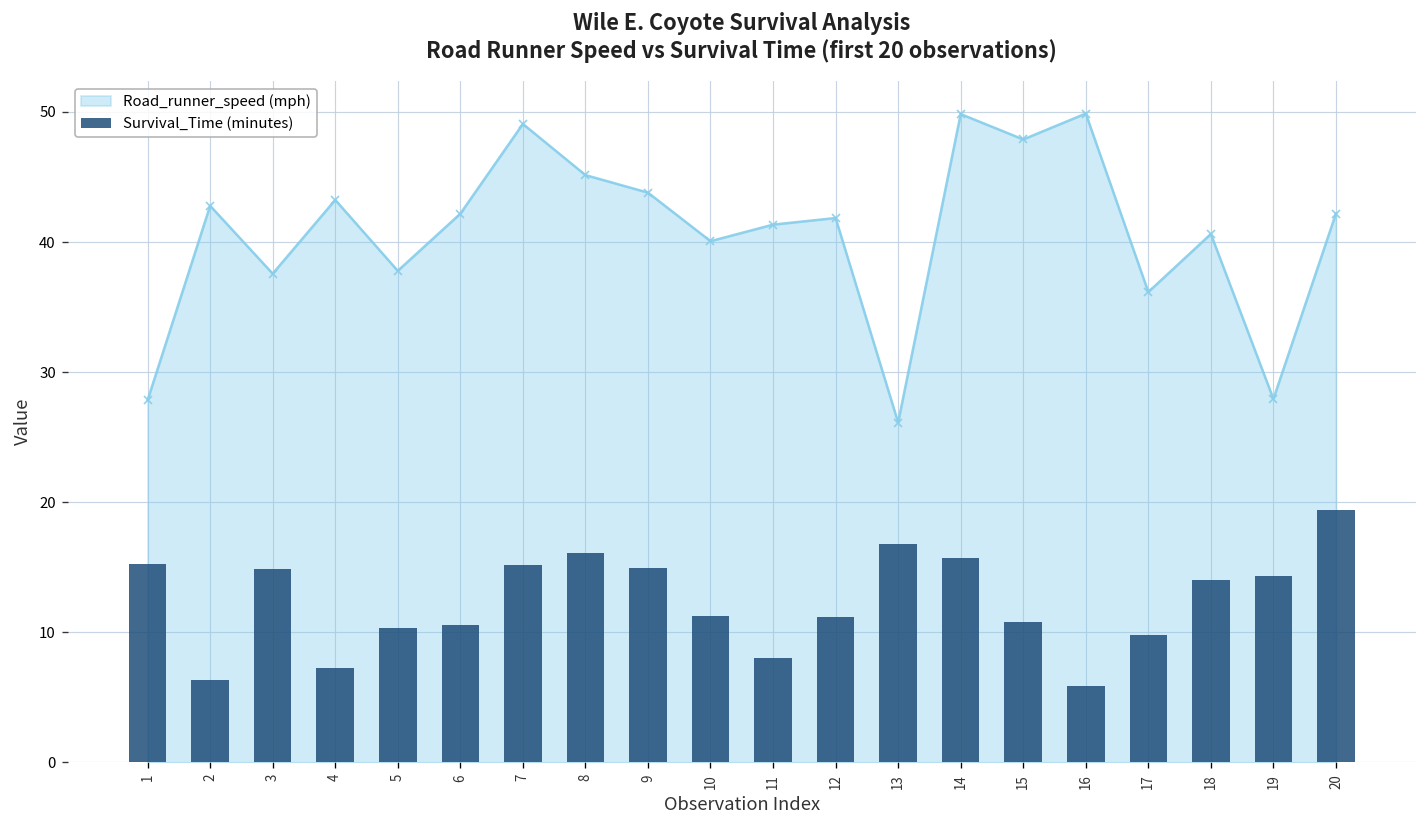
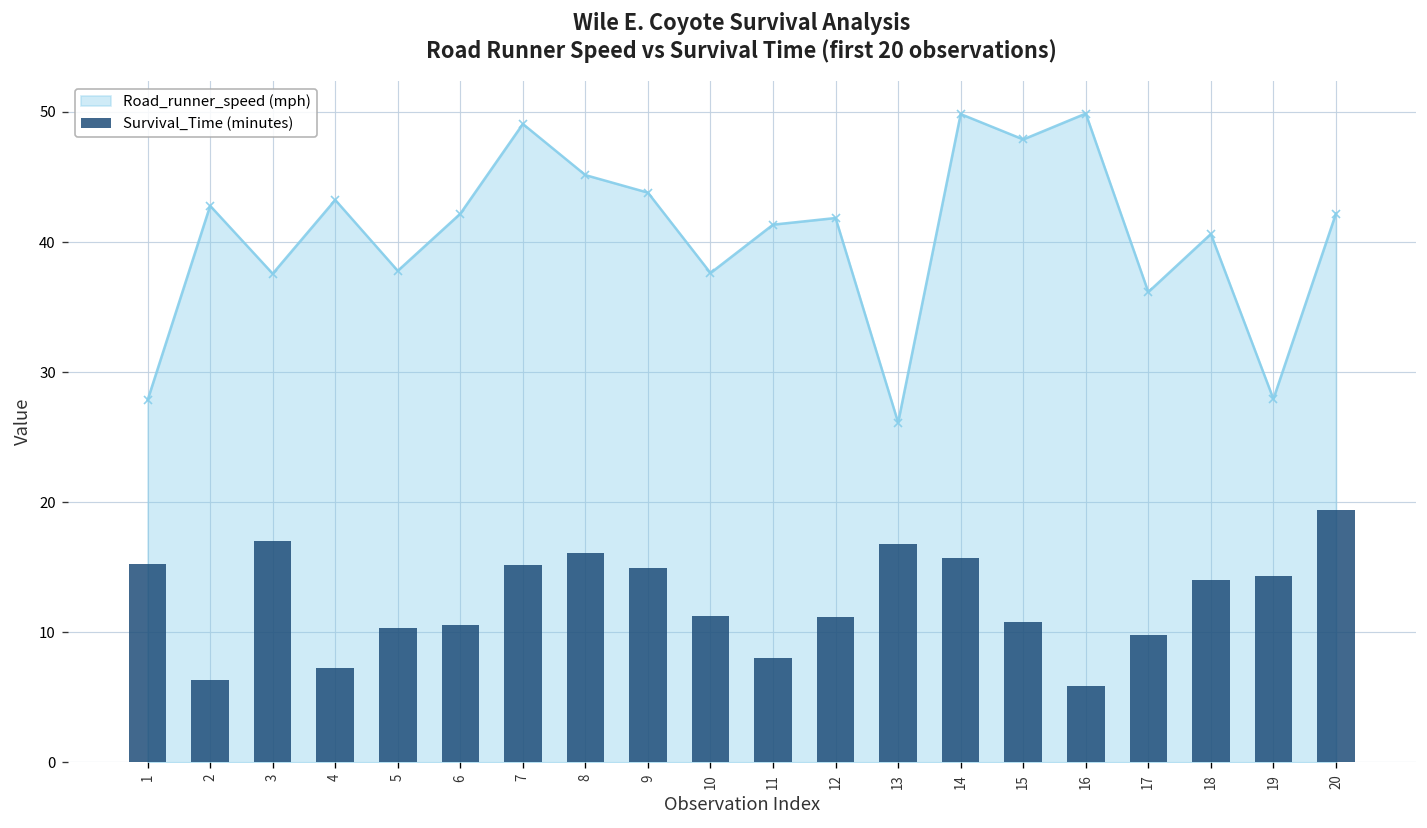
Survival_Time (minutes), 3: 14.9 -> 17.0
Road_runner_speed (mph), 10: 40.1 -> 37.6
